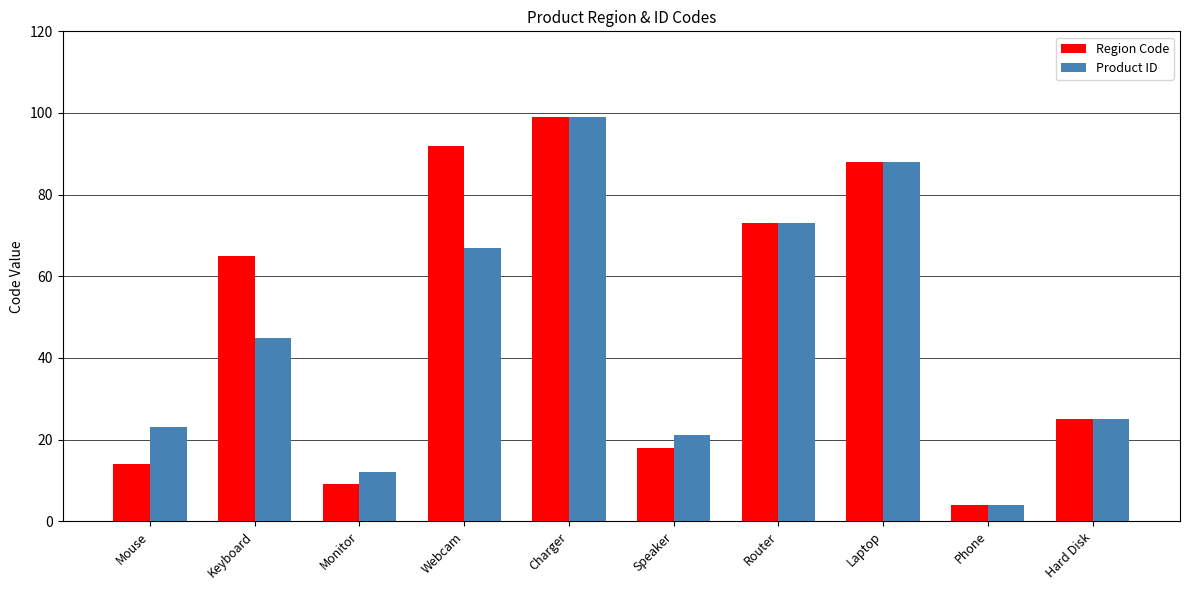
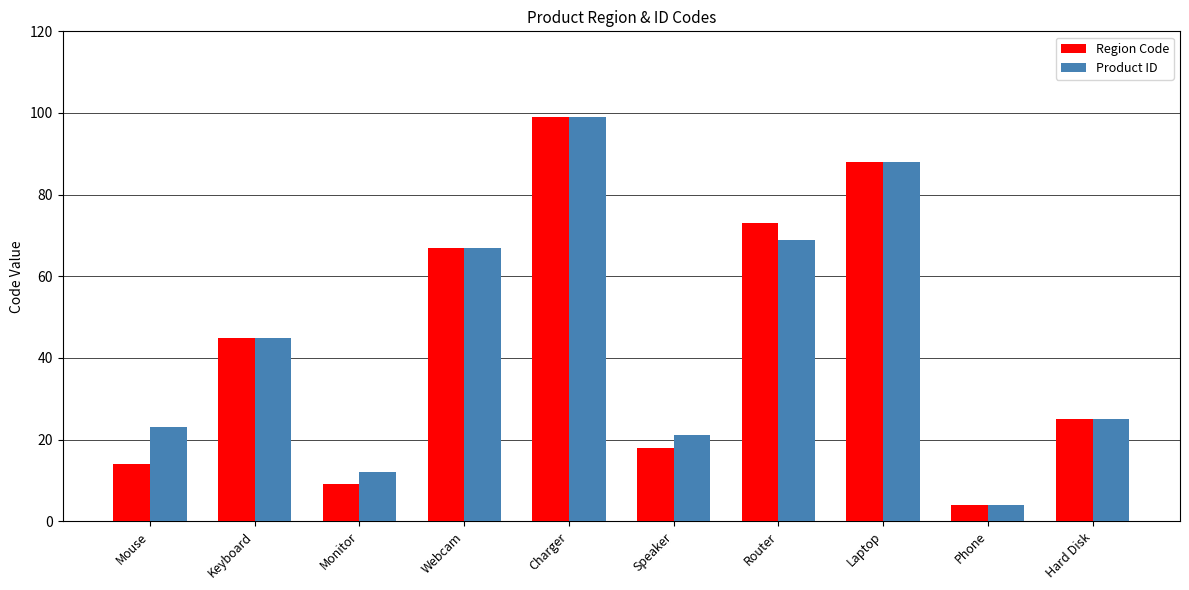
Region Code, Keyboard: 65 -> 45
Region Code, Webcam: 92 -> 67
Product ID, Router: 73 -> 69
